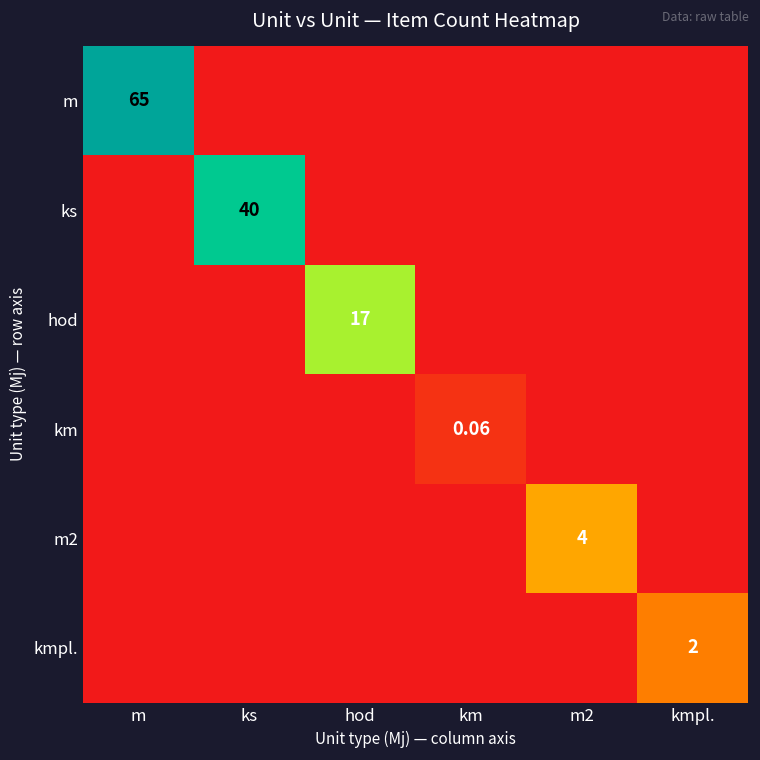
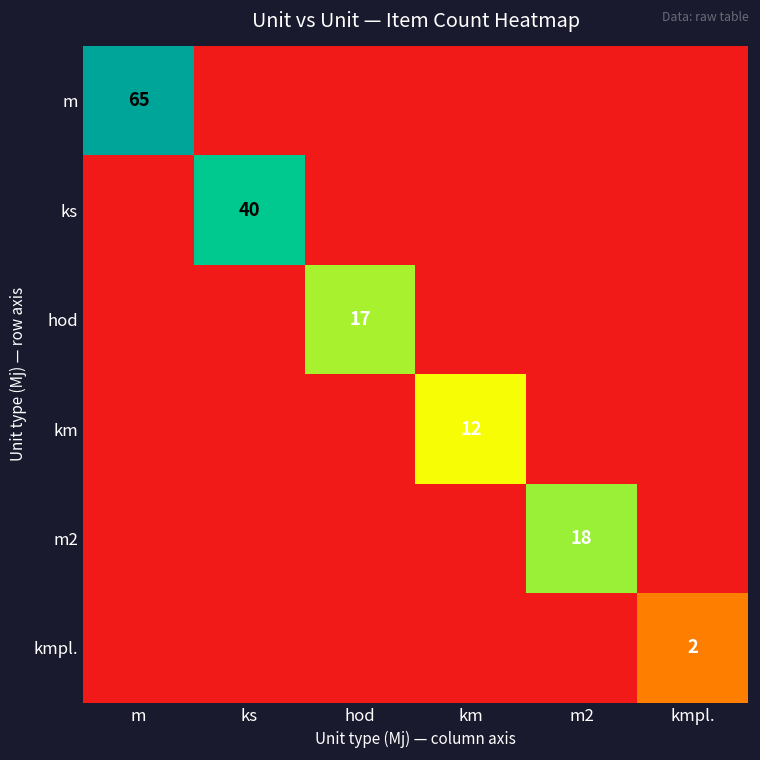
km, km: 0.06 -> 12
m2, m2: 4 -> 18
